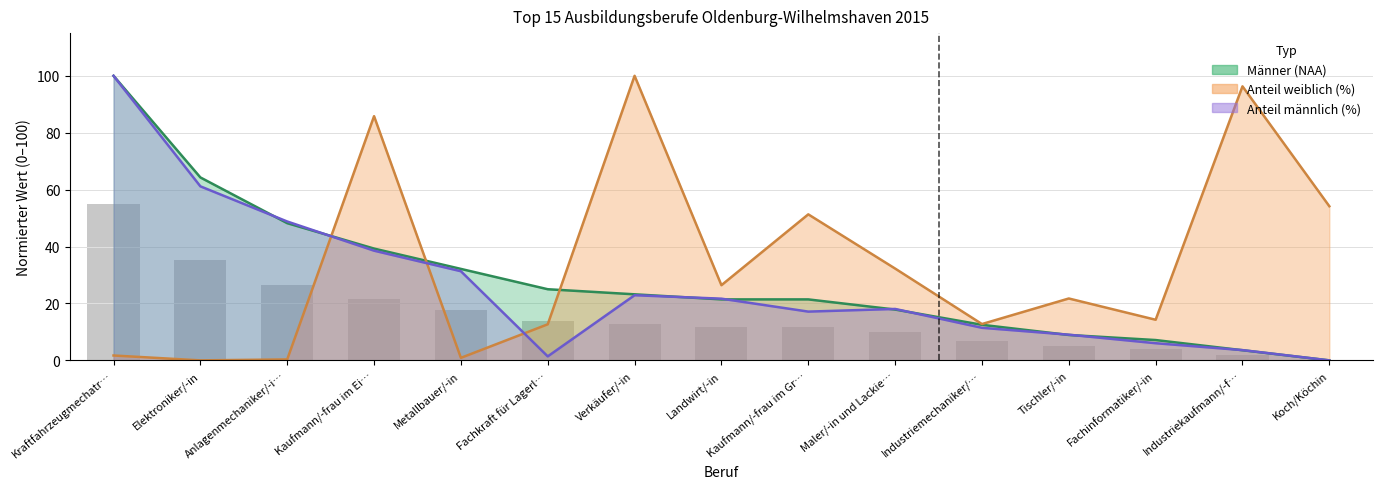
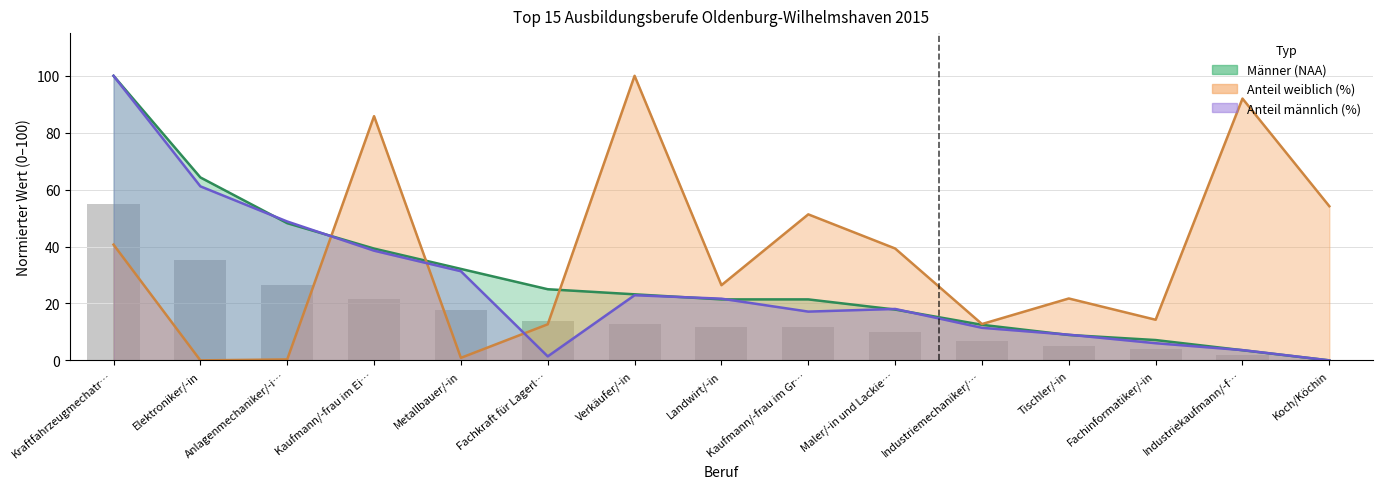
Anteil weiblich (%), Kraftfahrzeugmechatr…: 2 -> 41
Anteil weiblich (%), Maler/-in und Lackie…: 32 -> 39
Anteil weiblich (%), Industriekaufmann/-f…: 96 -> 92
